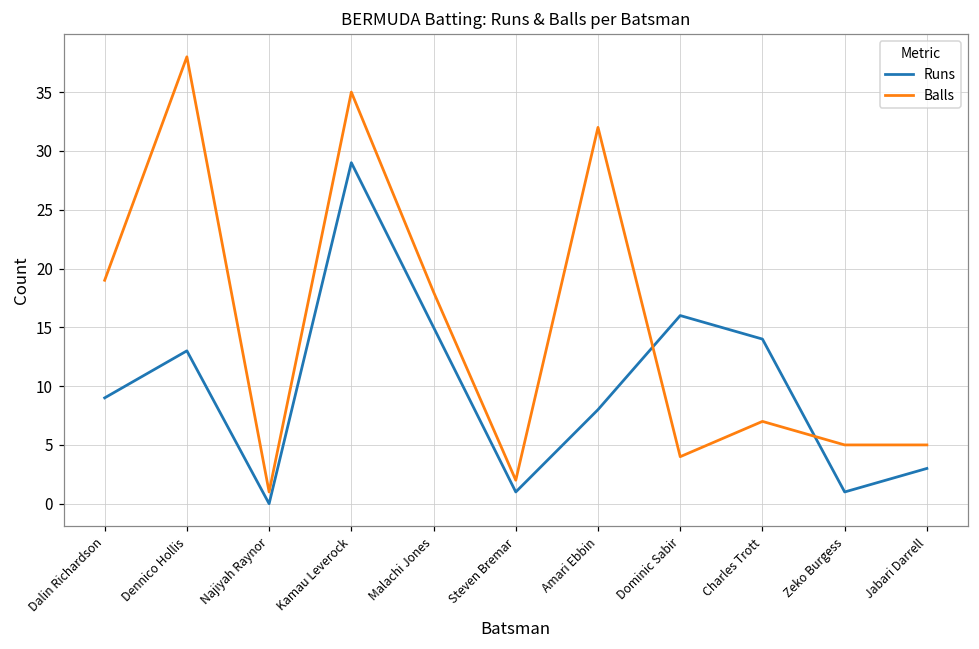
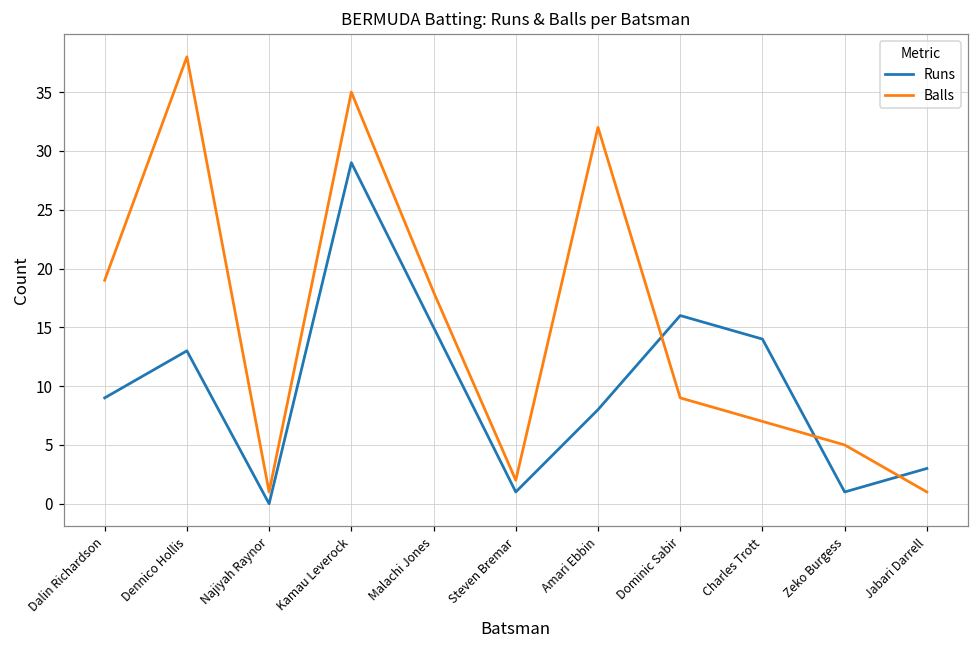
Balls, Dominic Sabir: 4 -> 9
Balls, Jabari Darrell: 5 -> 1
